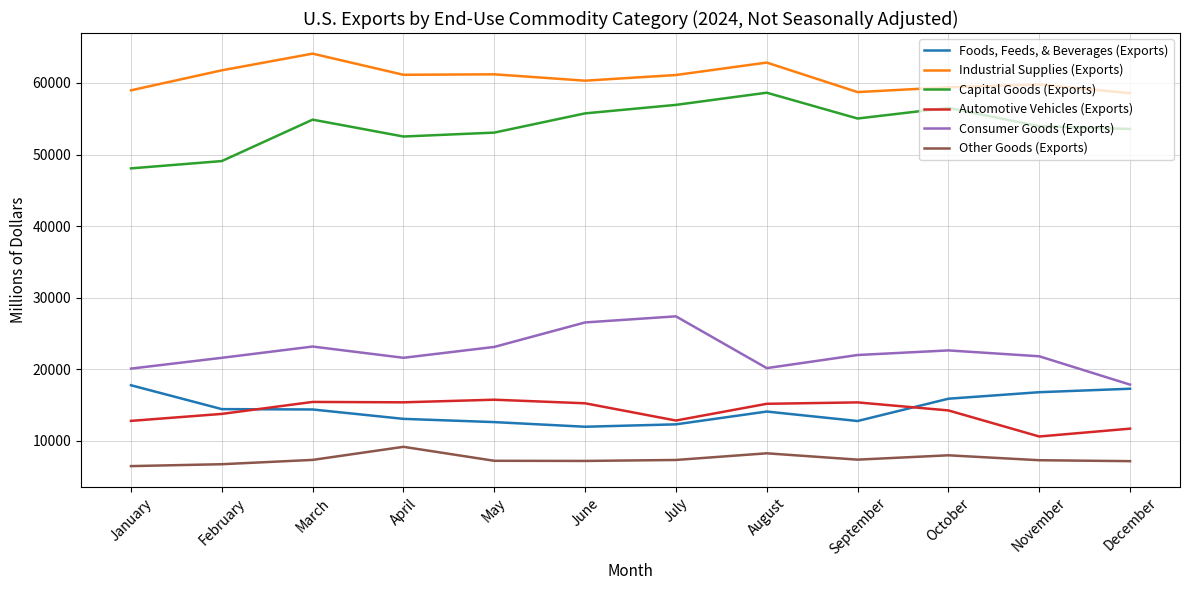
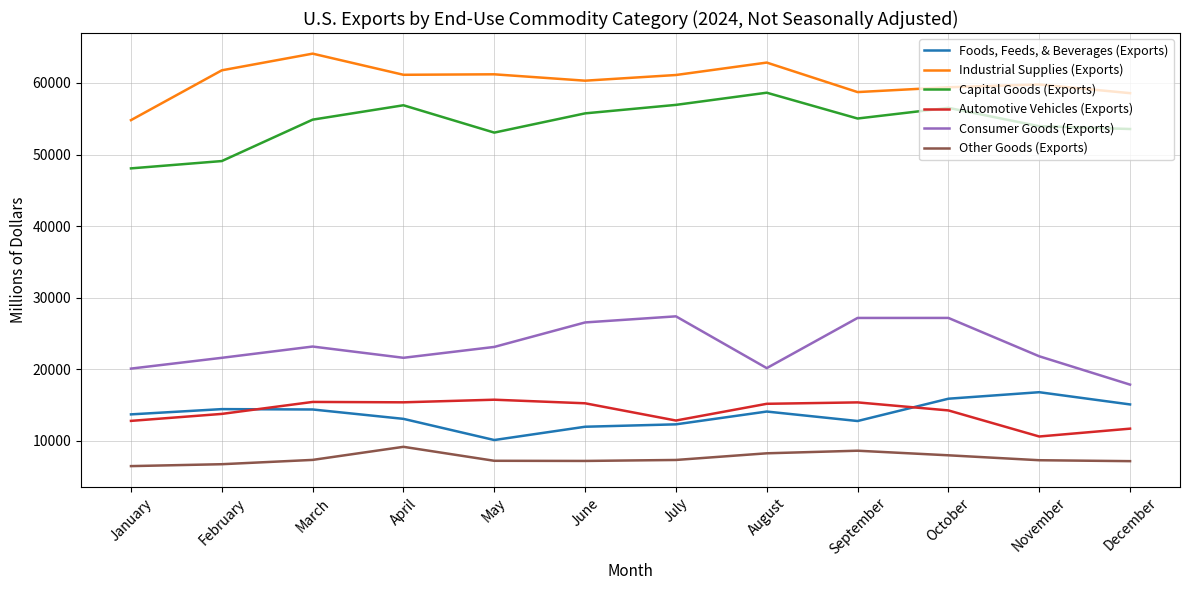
Foods, Feeds, & Beverages (Exports), January: 18000 -> 14000
Industrial Supplies (Exports), January: 59000 -> 55000
Capital Goods (Exports), April: 53000 -> 57000
Foods, Feeds, & Beverages (Exports), May: 13000 -> 10000
Consumer Goods (Exports), September: 22000 -> 27000
Other Goods (Exports), September: 7000 -> 9000
Consumer Goods (Exports), October: 23000 -> 27000
Foods, Feeds, & Beverages (Exports), December: 17000 -> 15000
